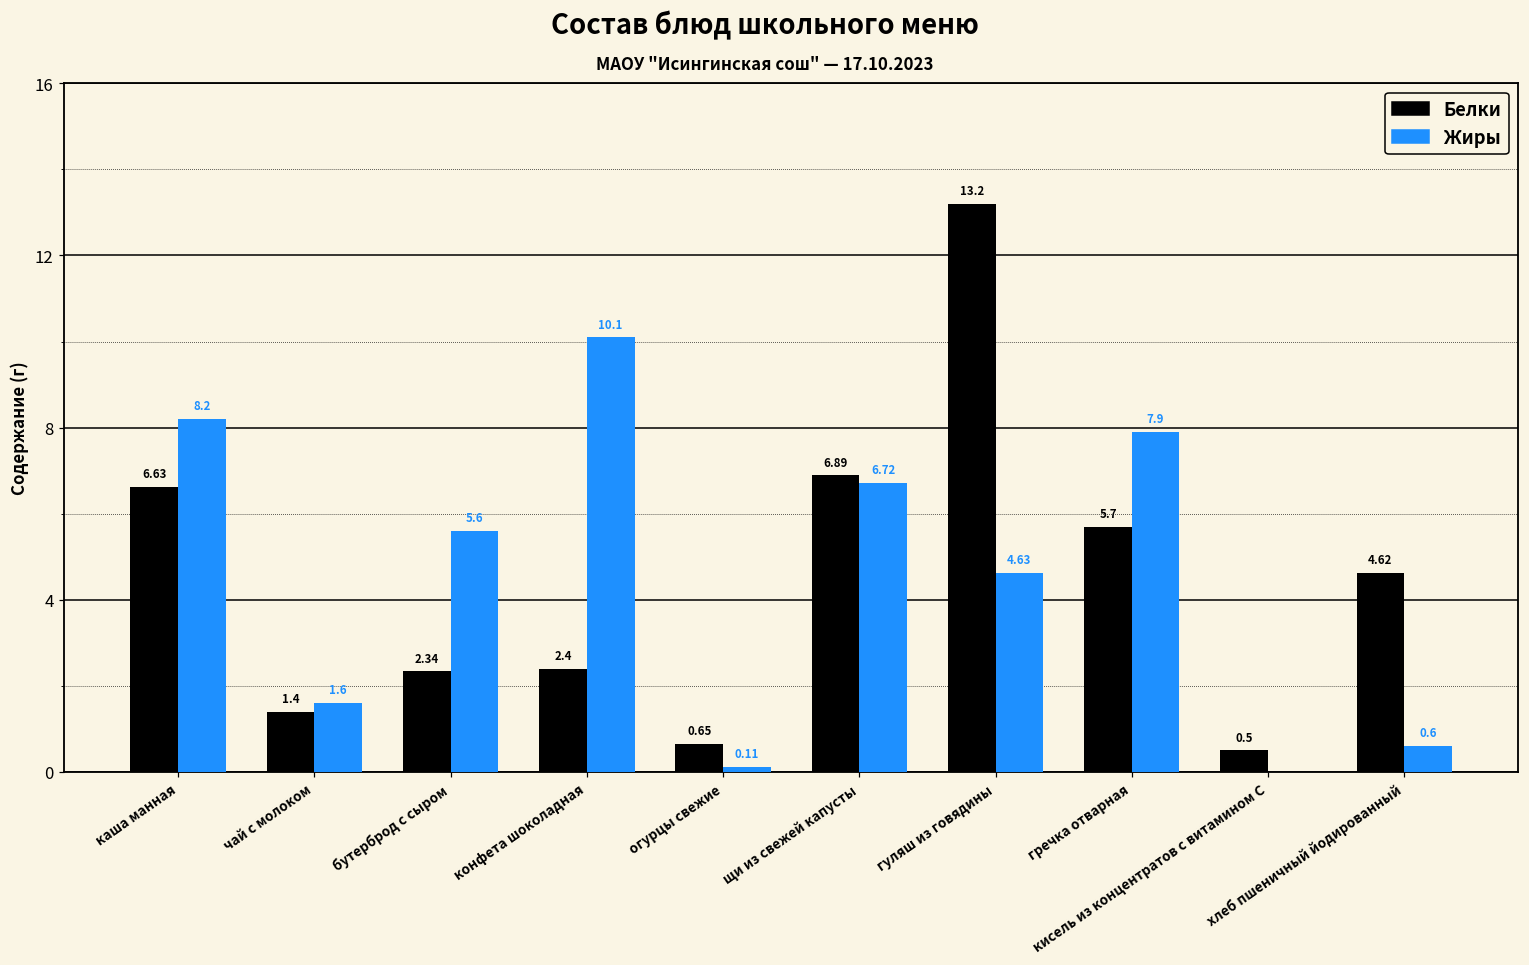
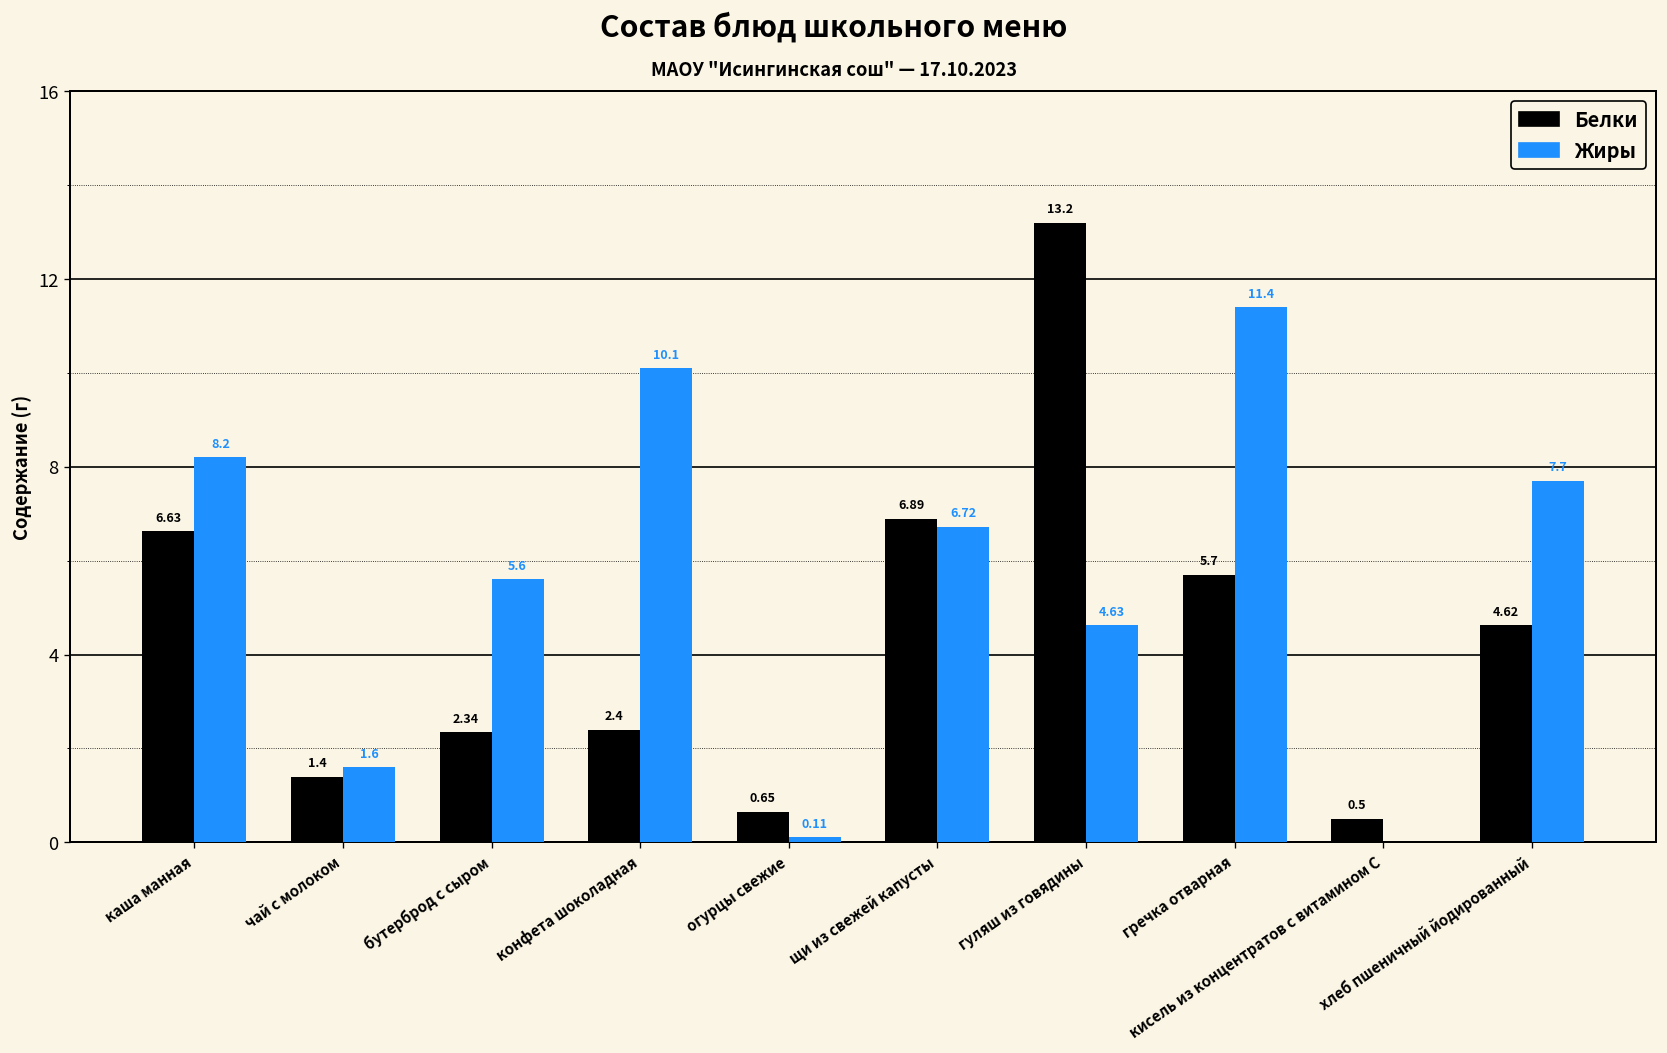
Жиры, гречка отварная: 7.9 -> 11.4
Жиры, хлеб пшеничный йодированный: 0.6 -> 7.7
